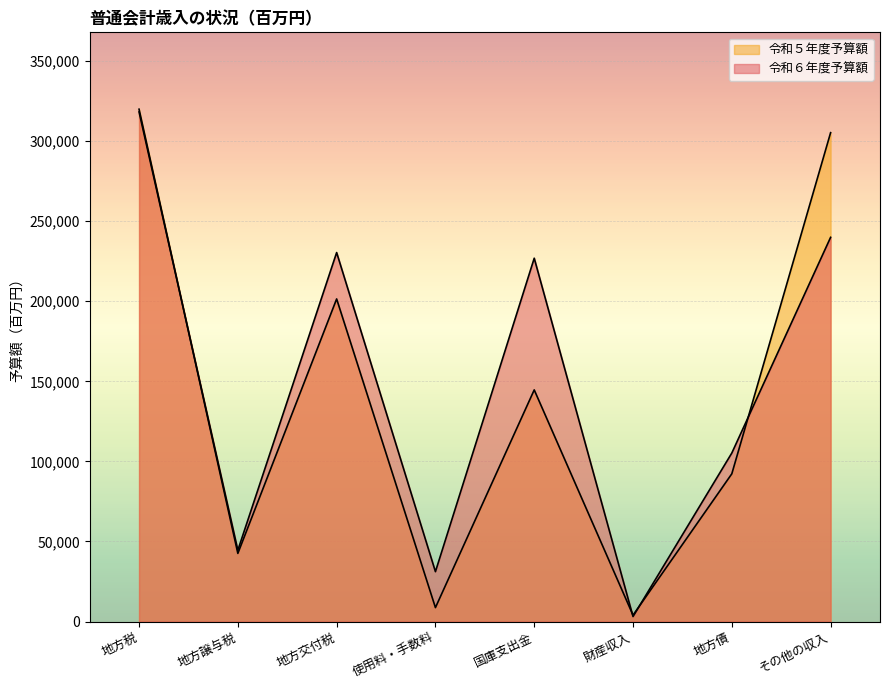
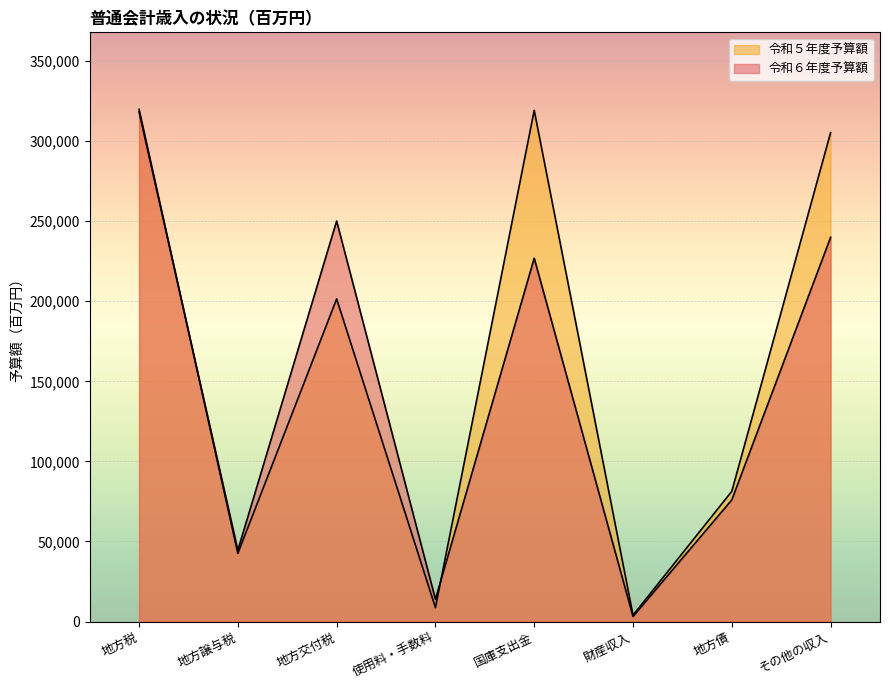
令和６年度予算額, 地方交付税: 230,000 -> 250,000
令和６年度予算額, 使用料・手数料: 31,000 -> 14,000
令和５年度予算額, 国庫支出金: 145,000 -> 319,000
令和５年度予算額, 地方債: 92,000 -> 81,000
令和６年度予算額, 地方債: 105,000 -> 76,000
